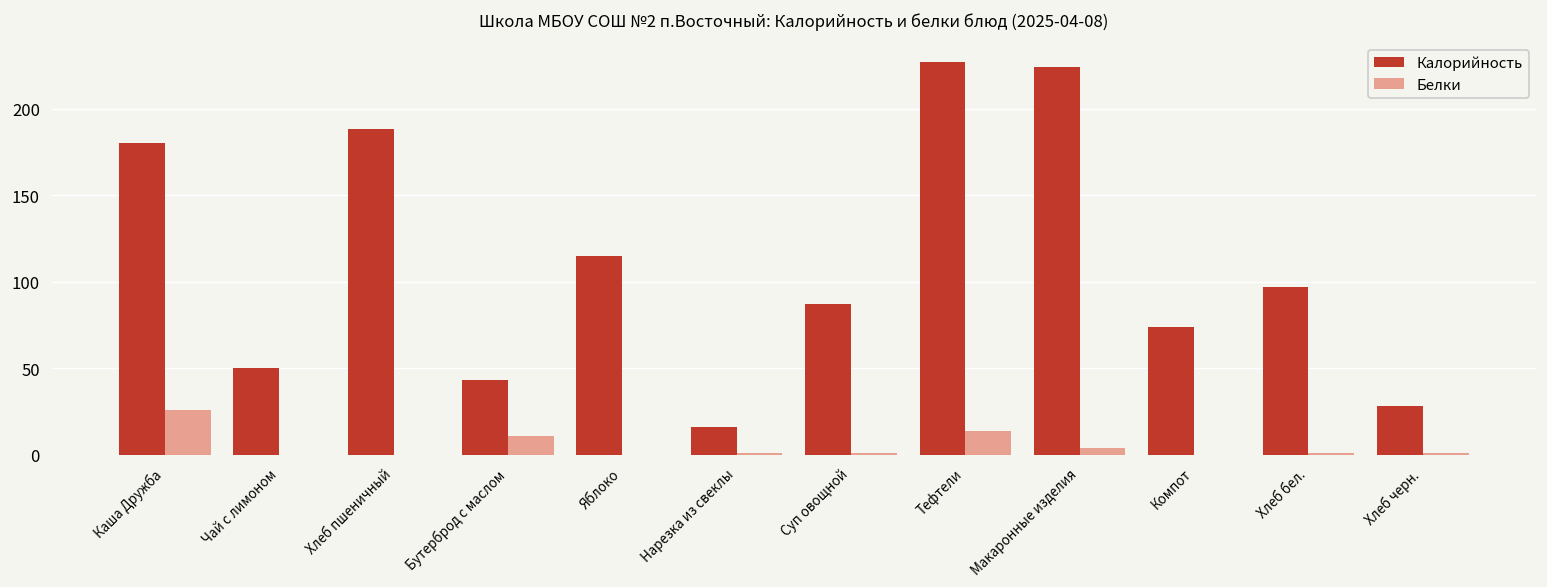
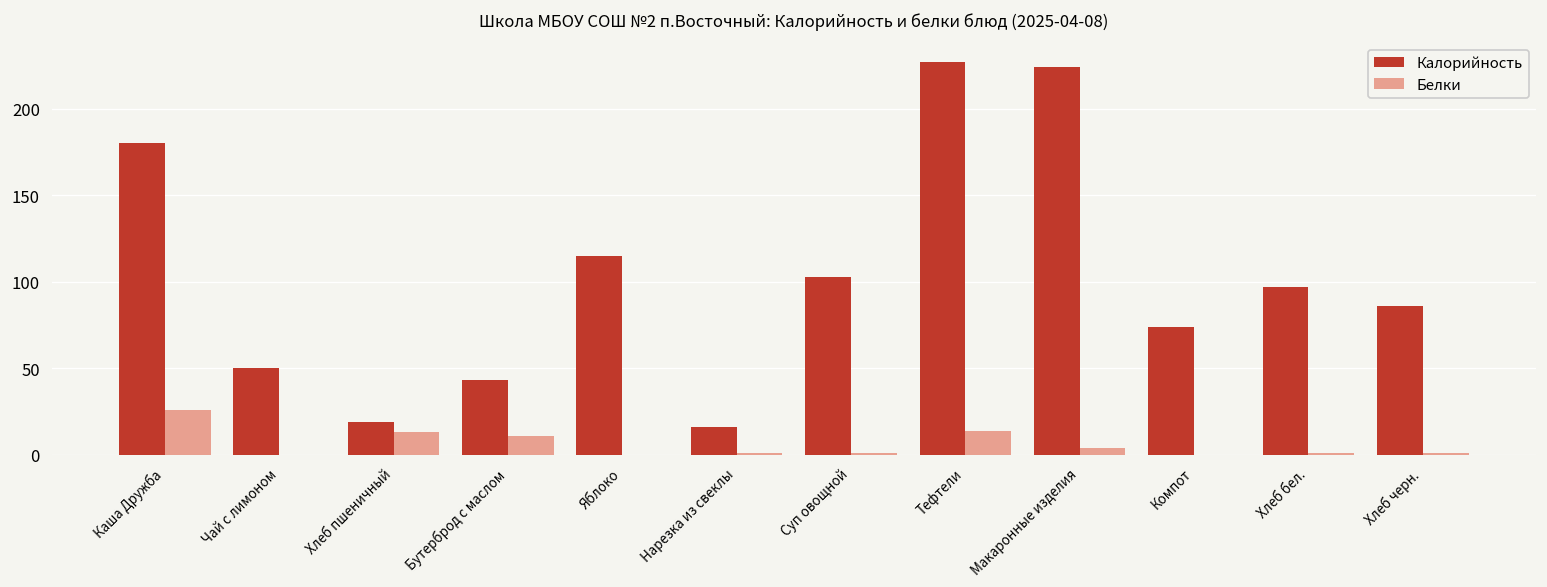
Калорийность, Хлеб пшеничный: 188 -> 19
Белки, Хлеб пшеничный: 0 -> 13
Калорийность, Суп овощной: 87 -> 103
Калорийность, Хлеб черн.: 28 -> 86
